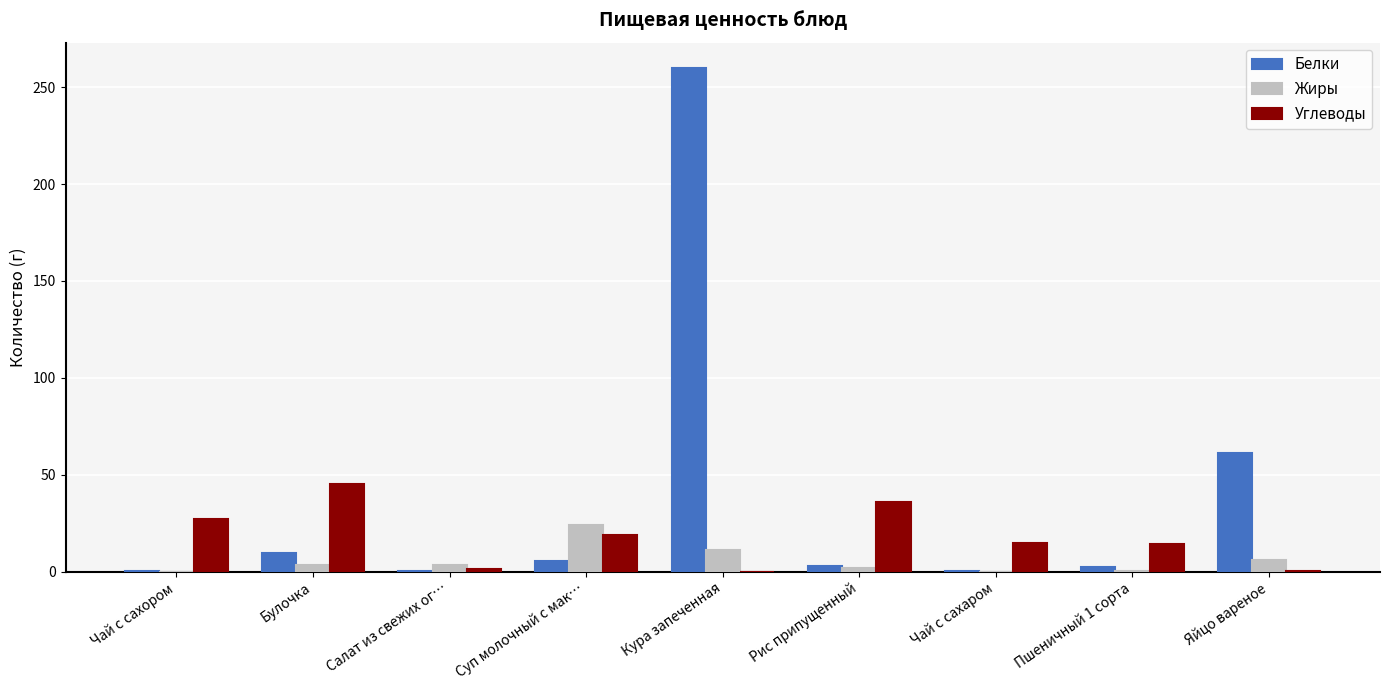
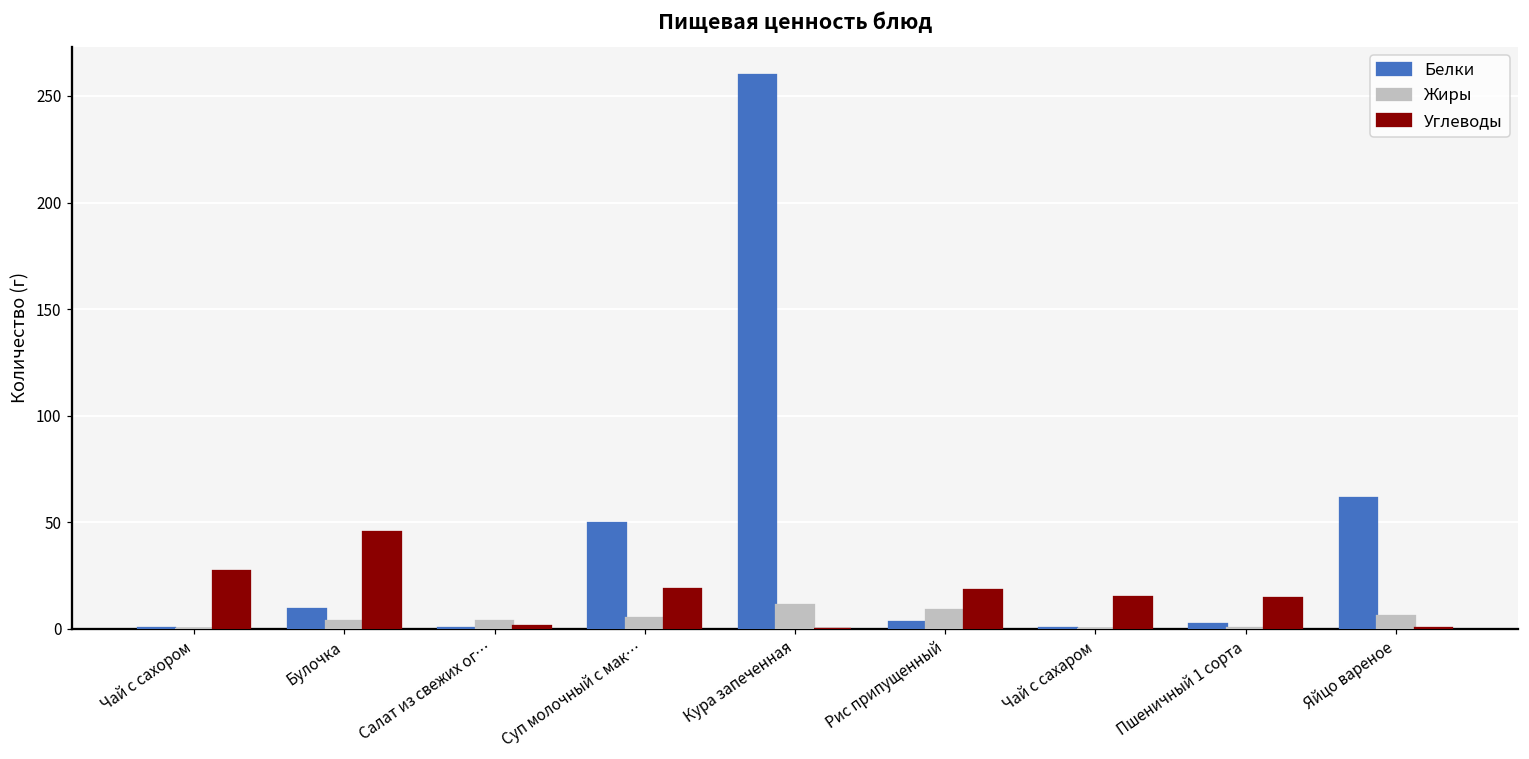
Белки, Суп молочный с мак…: 6 -> 50
Жиры, Суп молочный с мак…: 24 -> 5
Жиры, Рис припущенный: 2 -> 9
Углеводы, Рис припущенный: 36 -> 18
